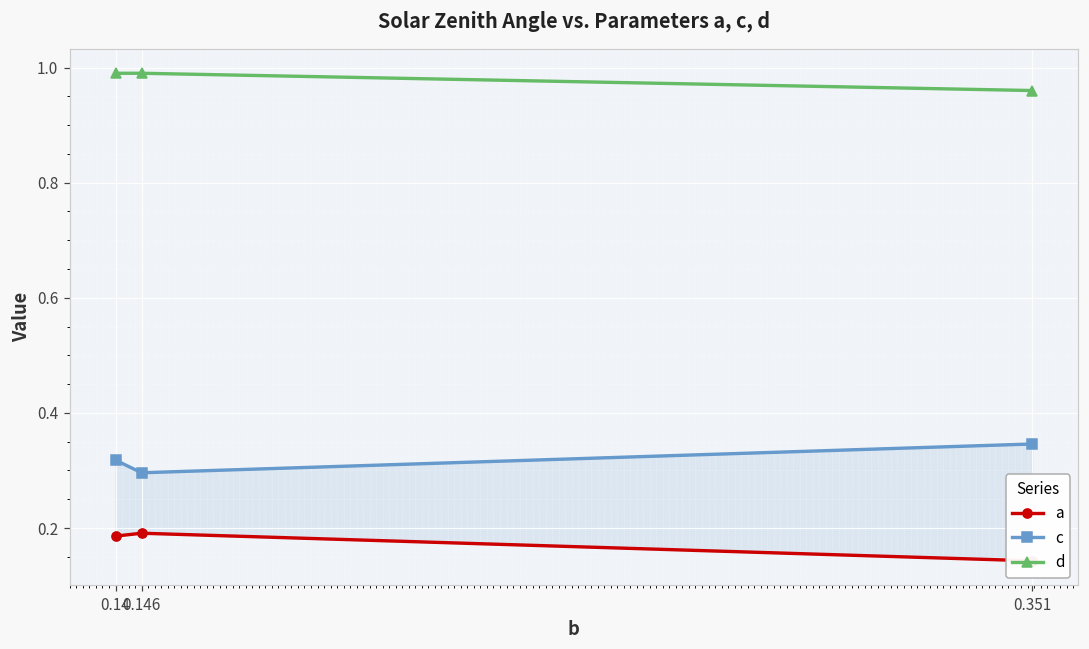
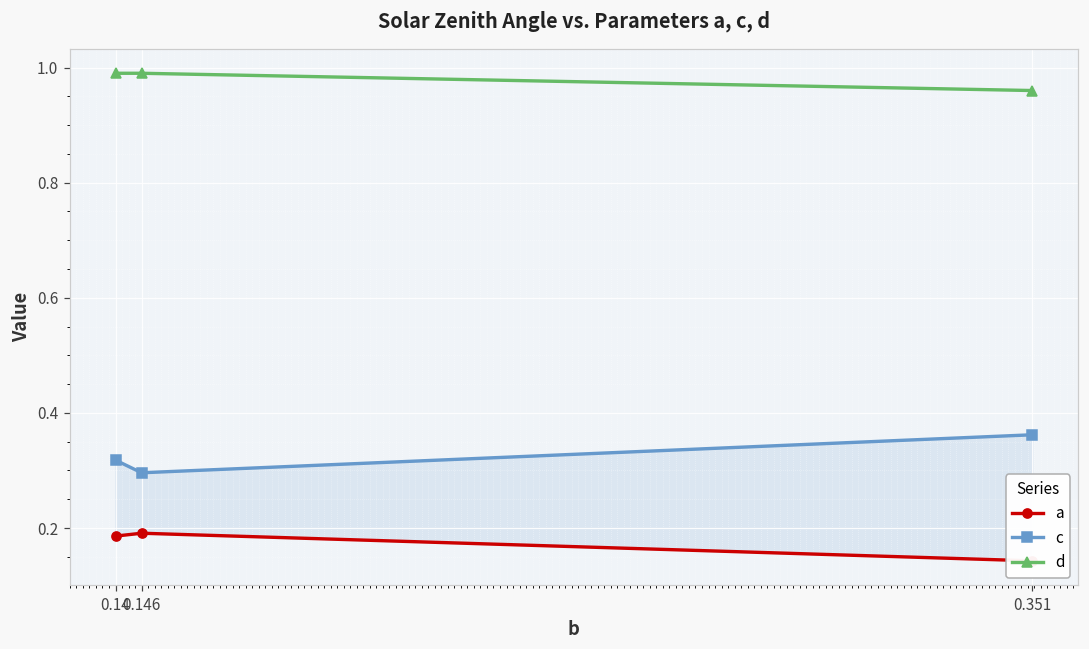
c, 0.351: 0.35 -> 0.36
